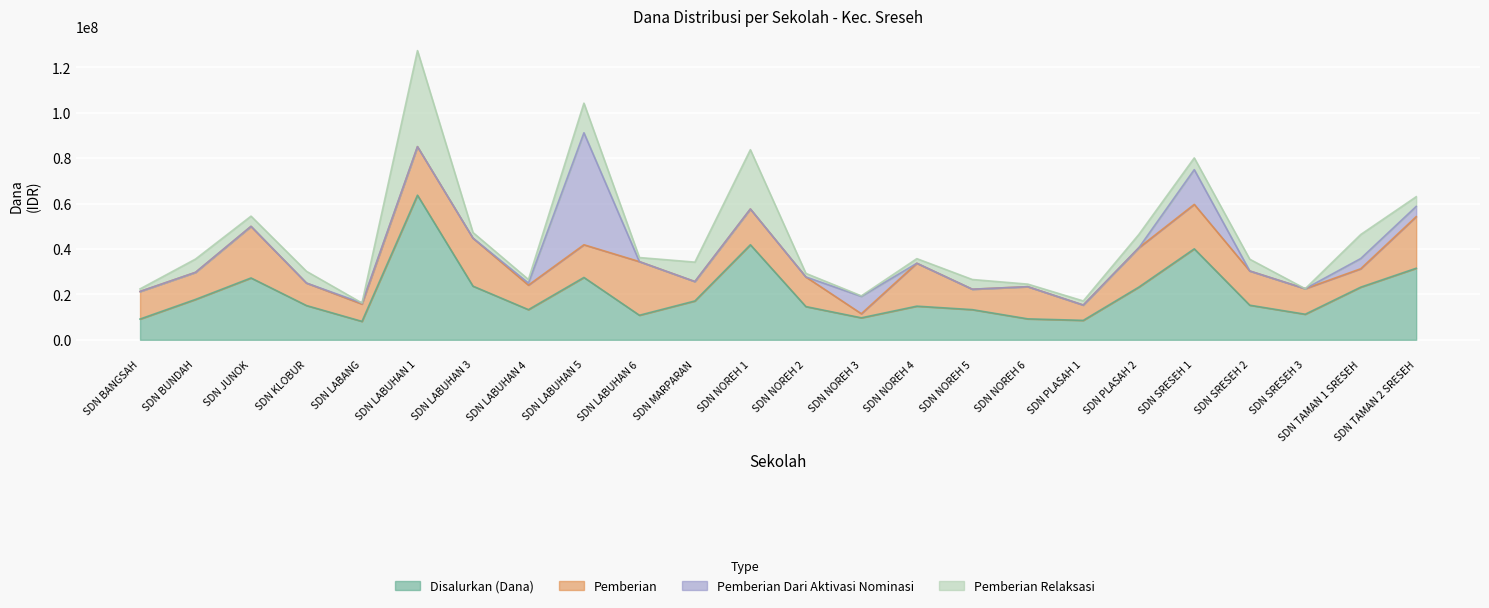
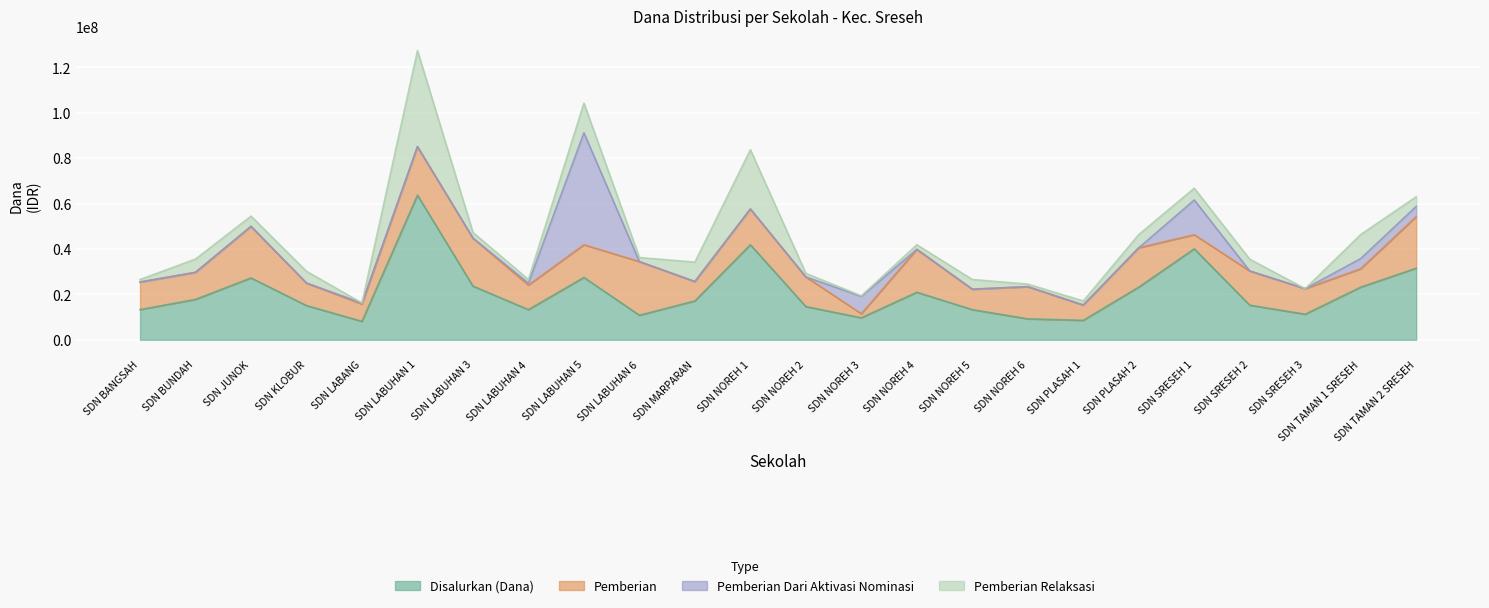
Disalurkan (Dana), SDN BANGSAH: 9000000 -> 13000000
Disalurkan (Dana), SDN NOREH 4: 15000000 -> 21000000
Pemberian, SDN SRESEH 1: 20000000 -> 6000000
